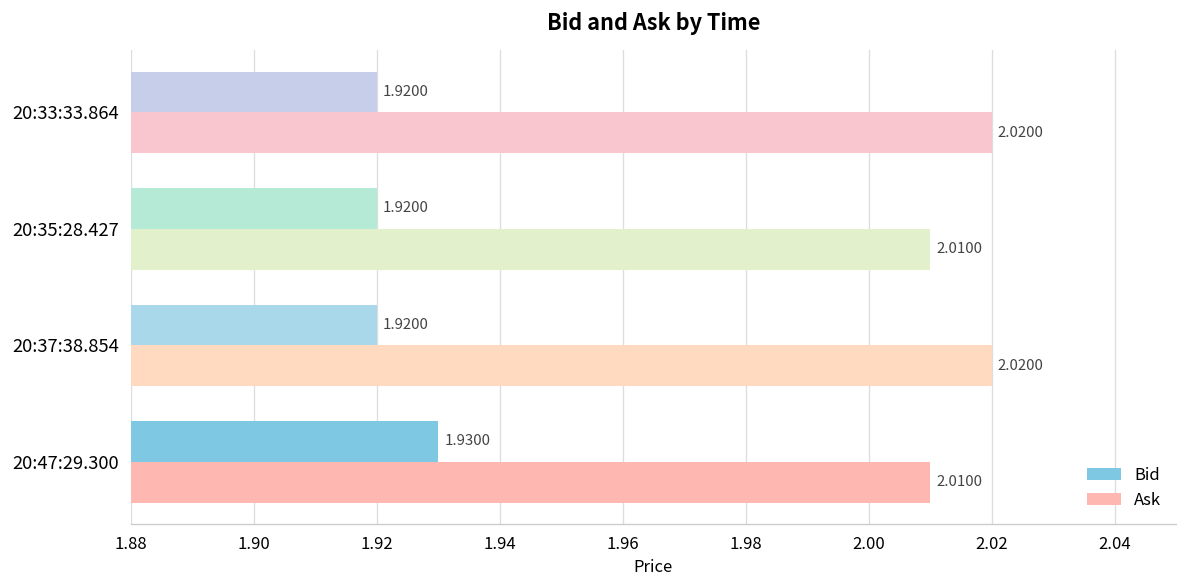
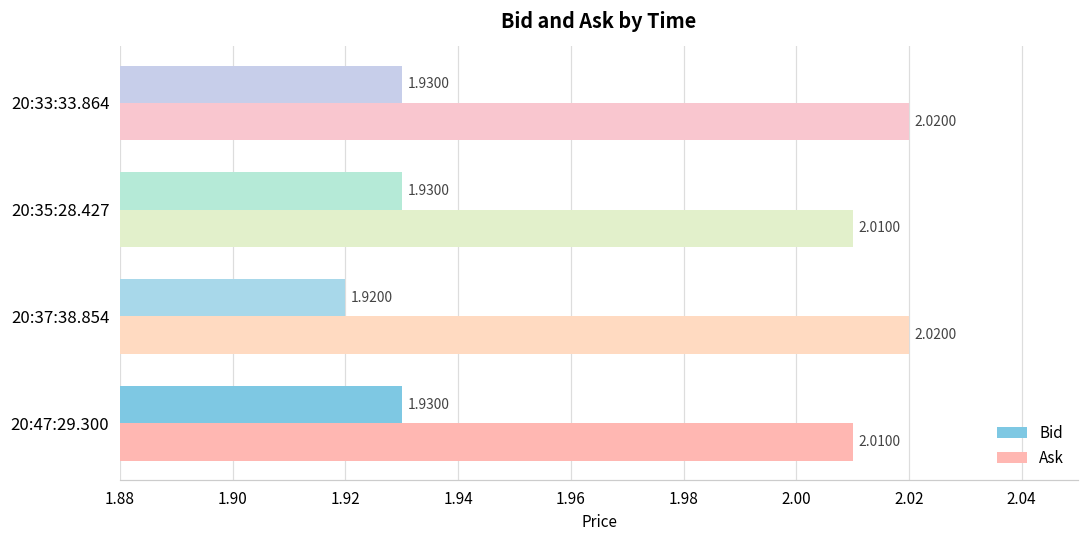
Bid, 20:33:33.864: 1.9200 -> 1.9300
Bid, 20:35:28.427: 1.9200 -> 1.9300
